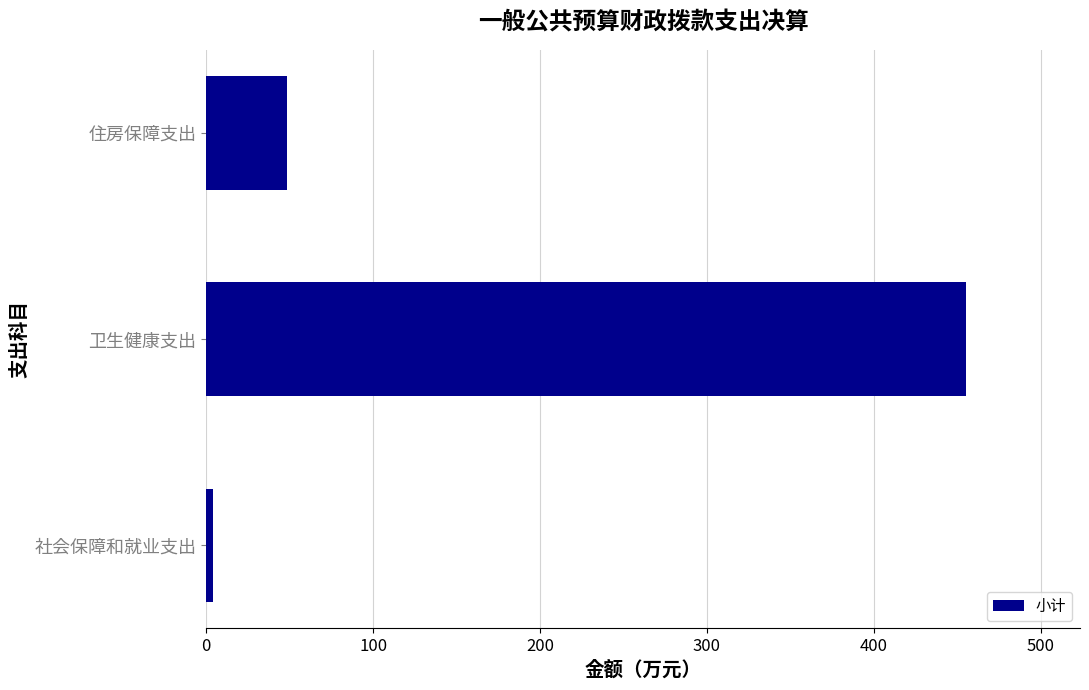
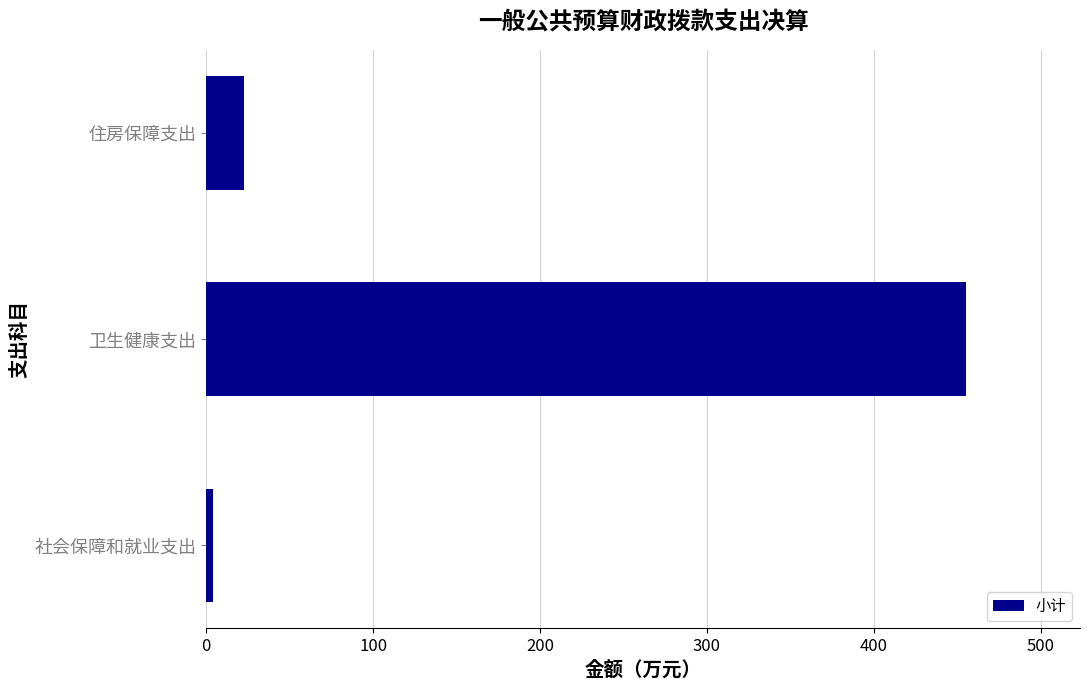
住房保障支出: 48 -> 23
